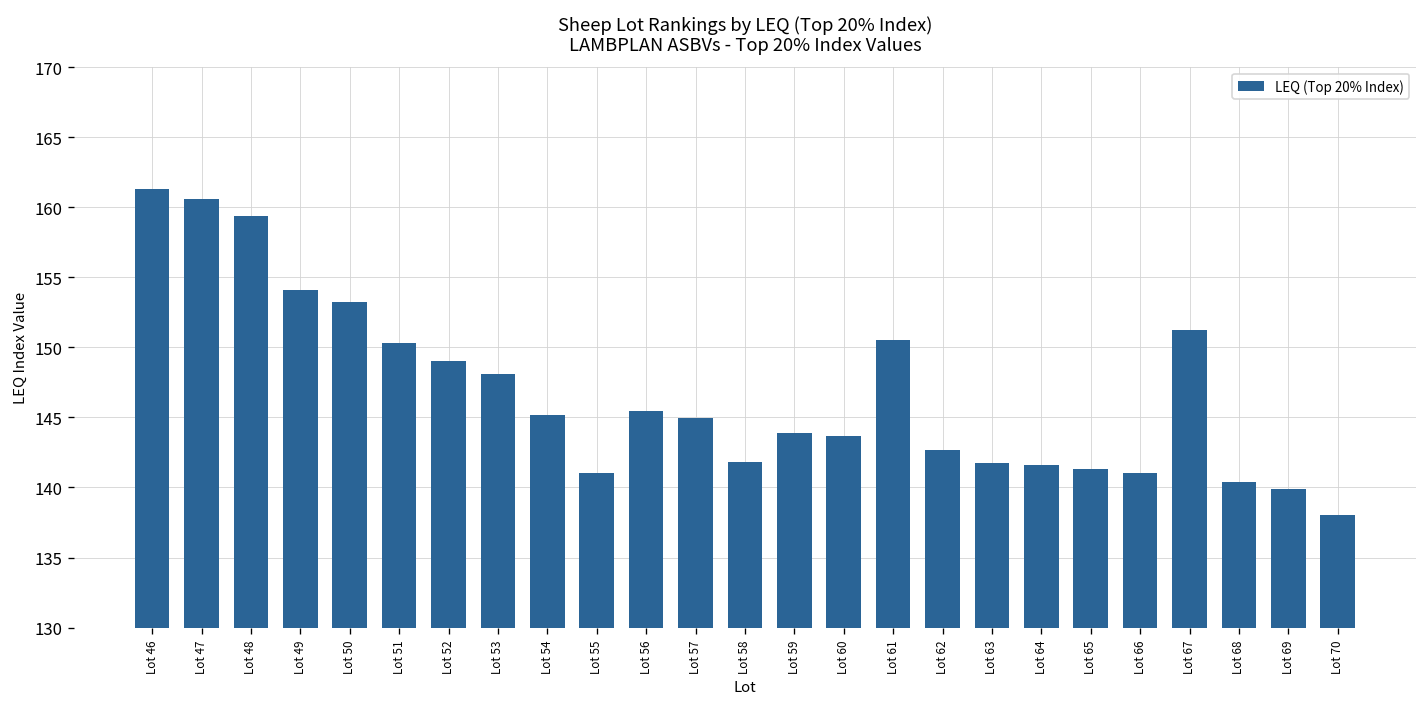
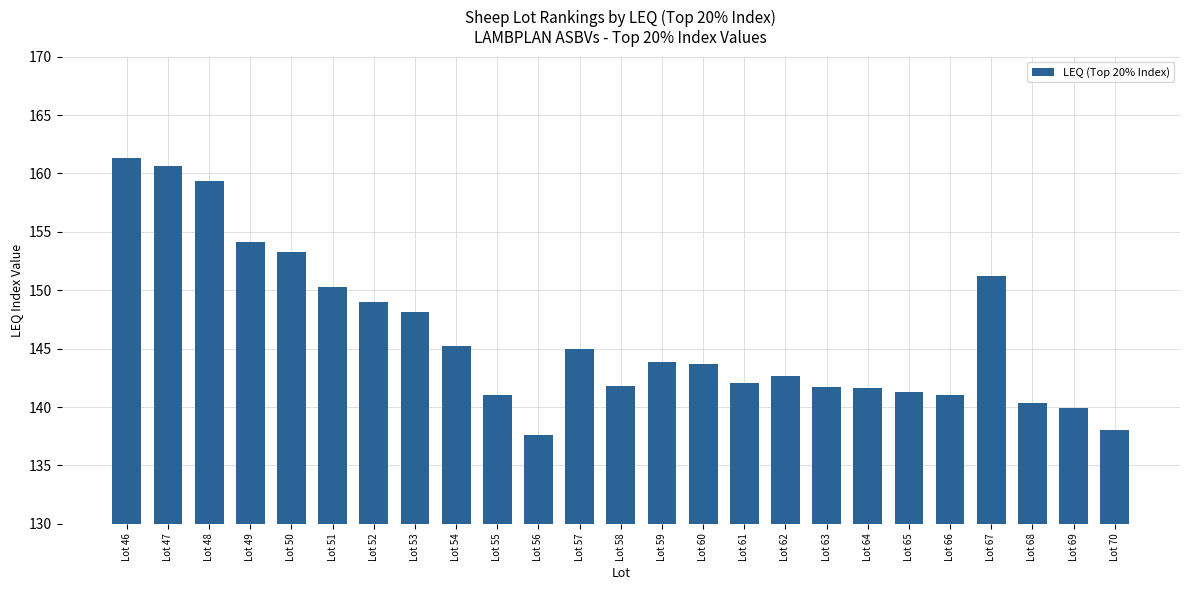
Lot 56: 145.5 -> 137.7
Lot 61: 150.6 -> 142.0
